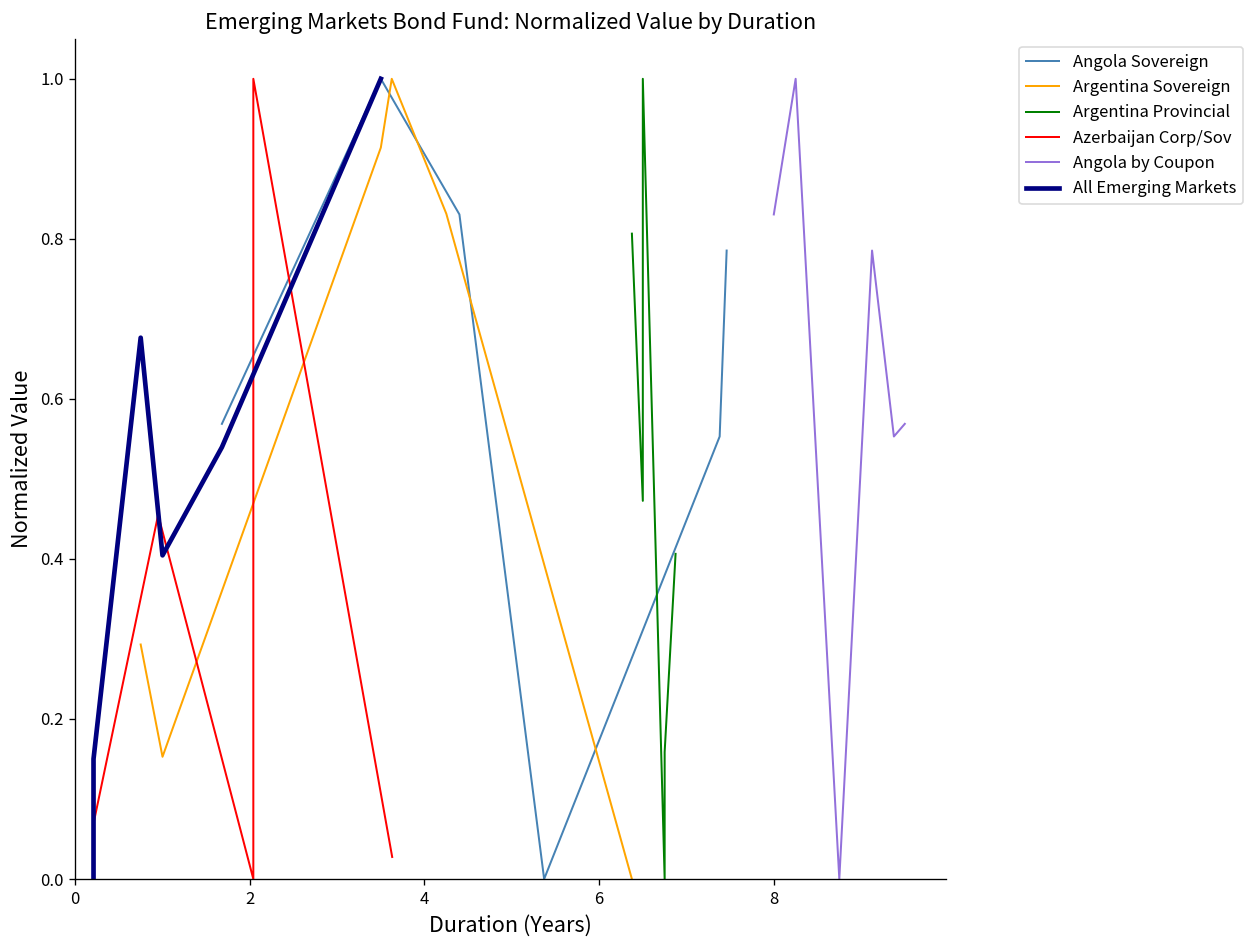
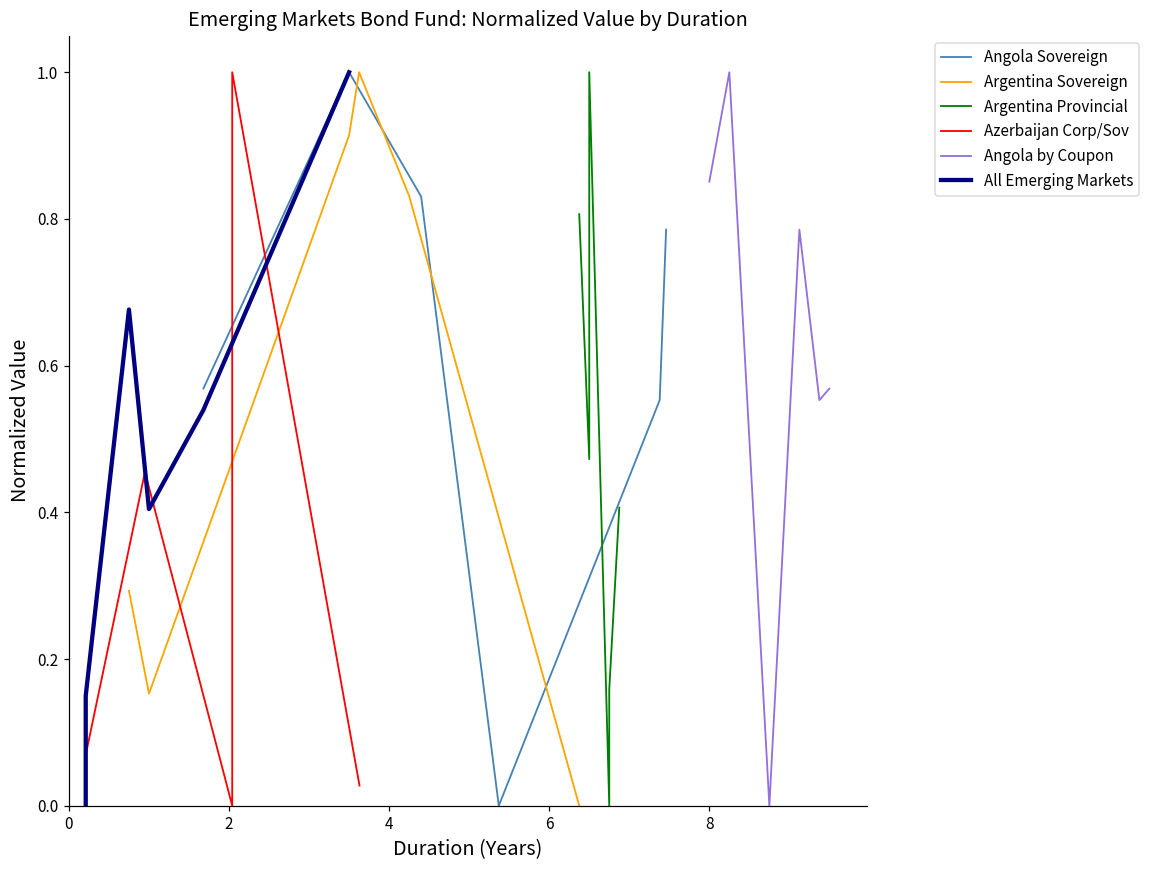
Angola by Coupon, 8: 0.83 -> 0.85
